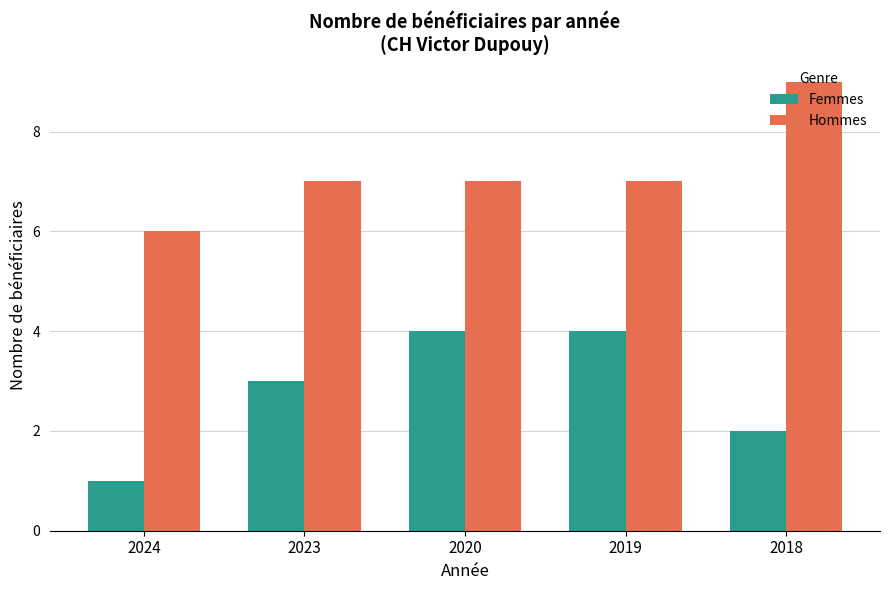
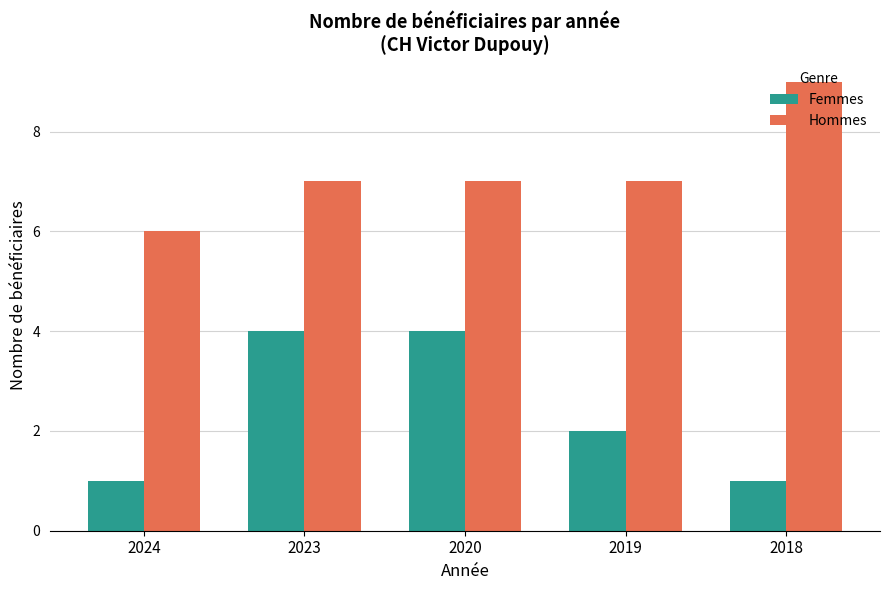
Femmes, 2023: 3 -> 4
Femmes, 2019: 4 -> 2
Femmes, 2018: 2 -> 1
